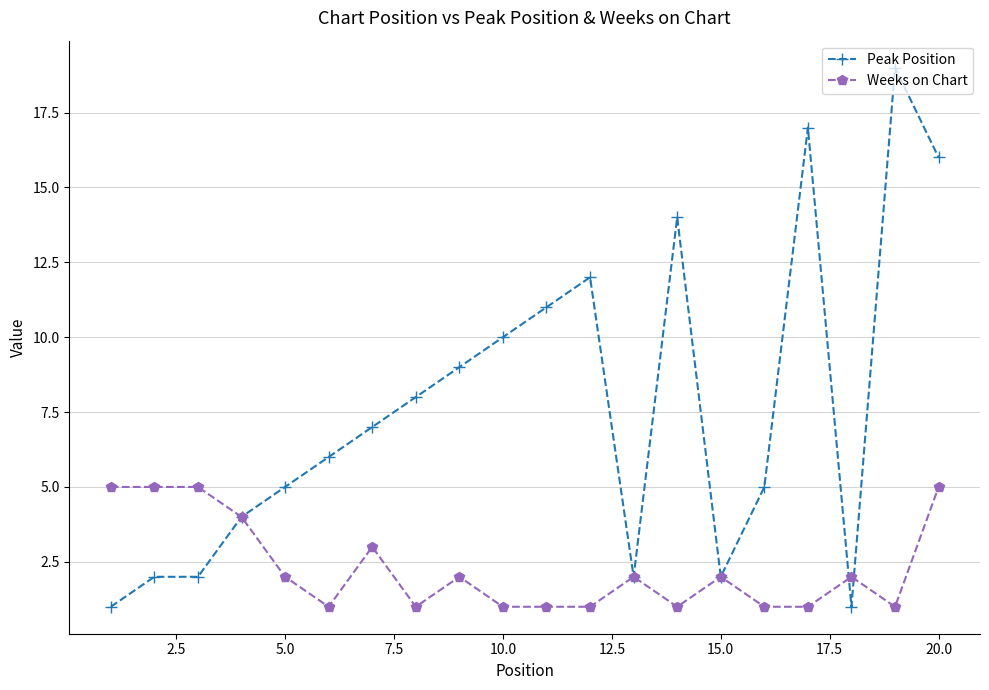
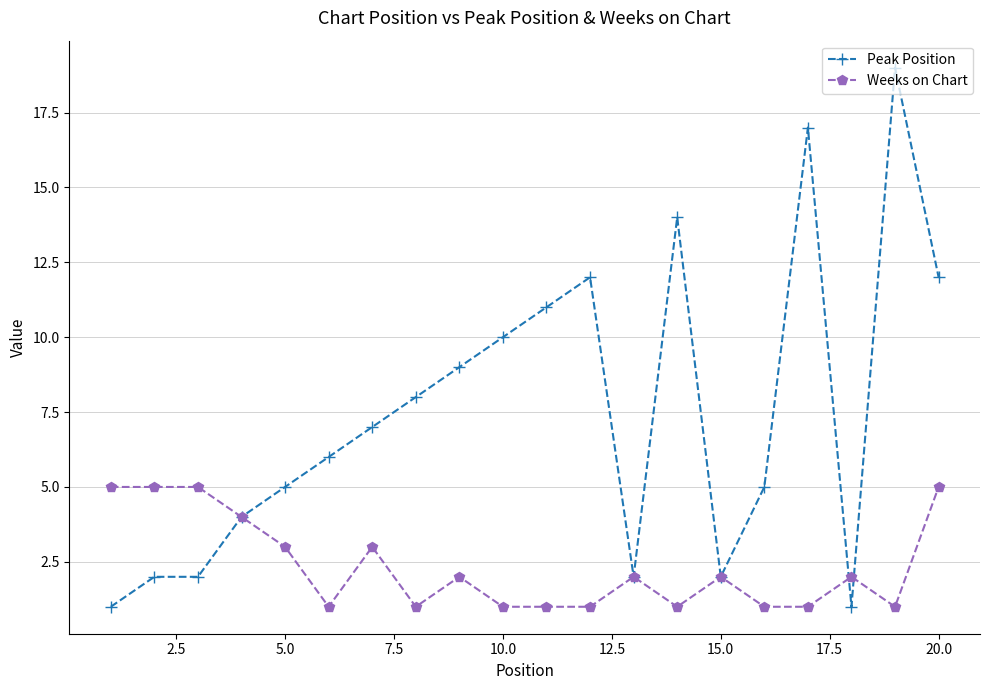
Weeks on Chart, 5.0: 2 -> 3
Peak Position, 20.0: 16 -> 12
